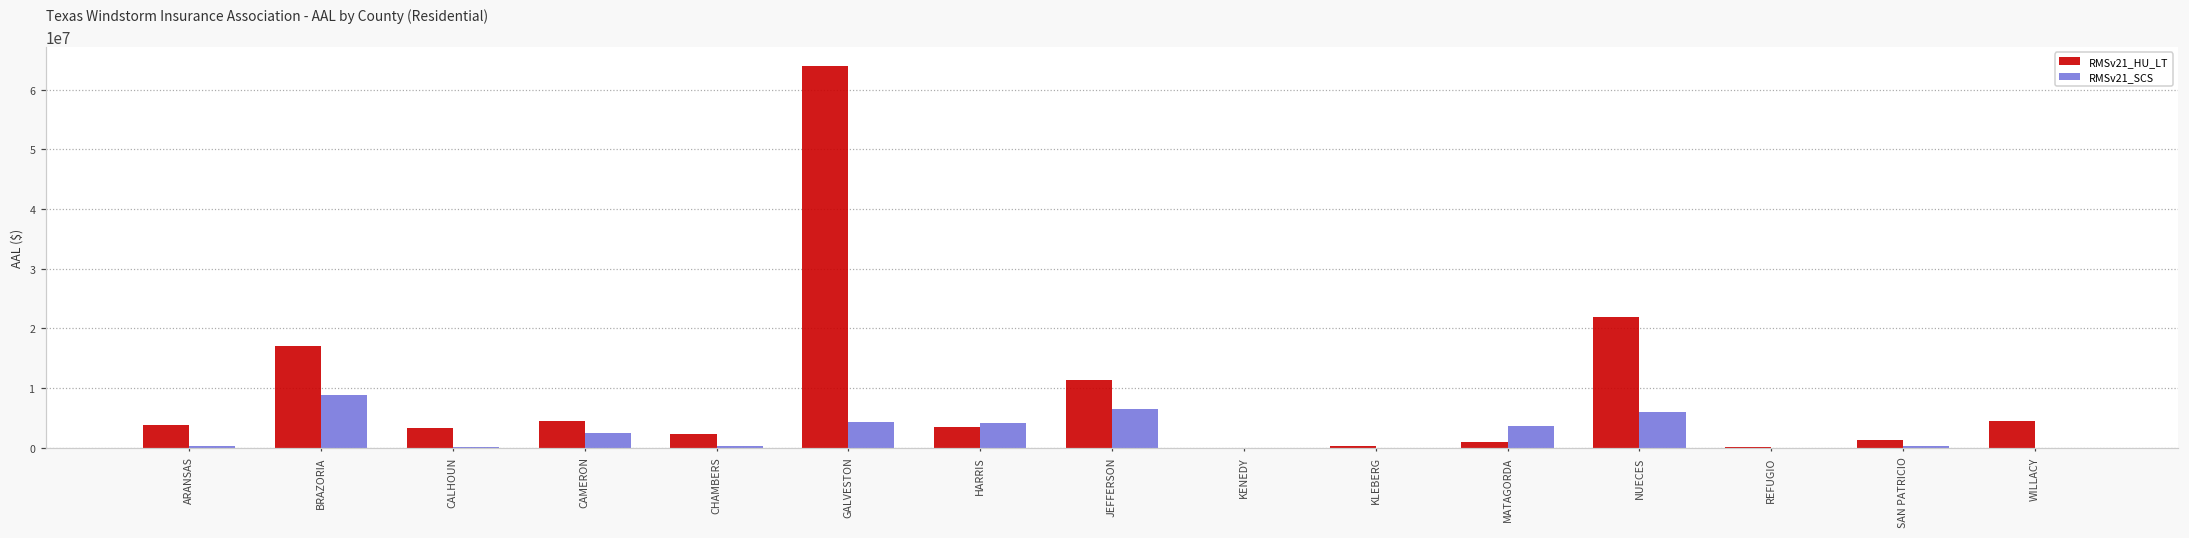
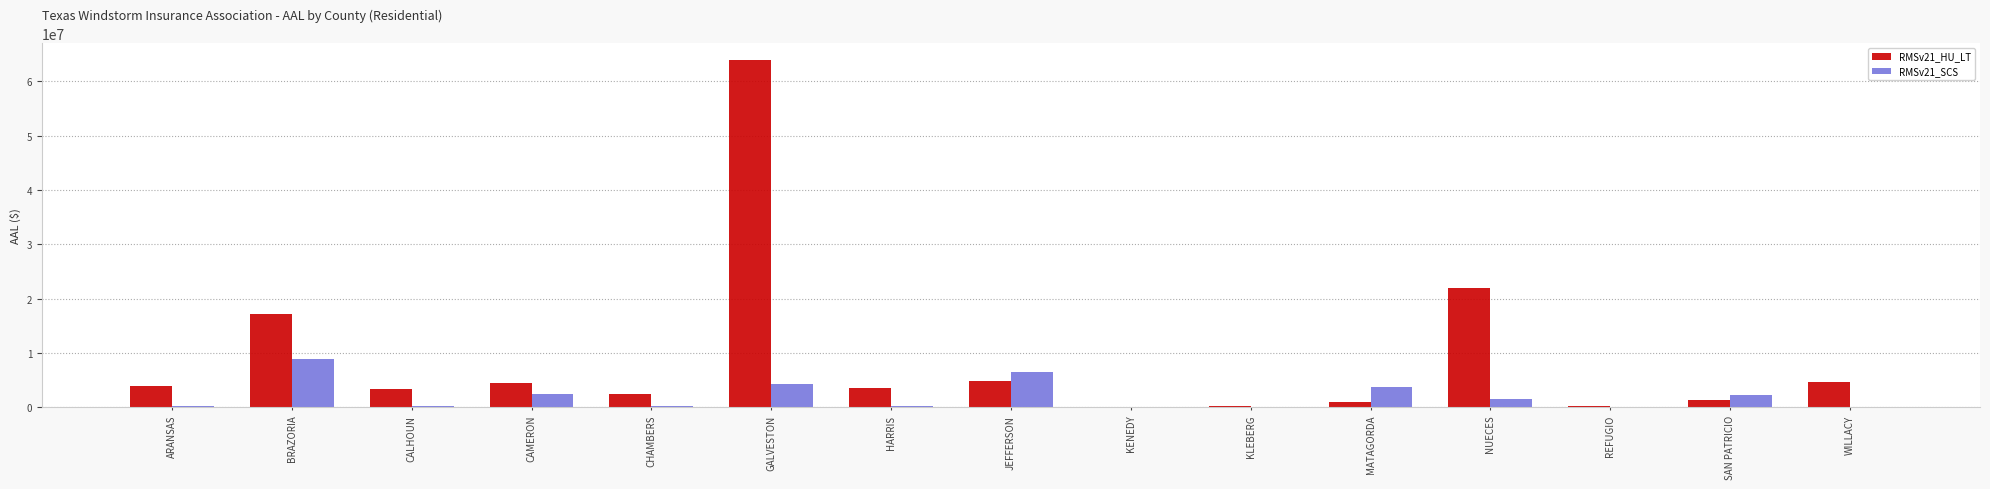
RMSv21_SCS, HARRIS: 4000000 -> 0
RMSv21_HU_LT, JEFFERSON: 11000000 -> 5000000
RMSv21_SCS, NUECES: 6000000 -> 1000000
RMSv21_SCS, SAN PATRICIO: 0 -> 2000000
